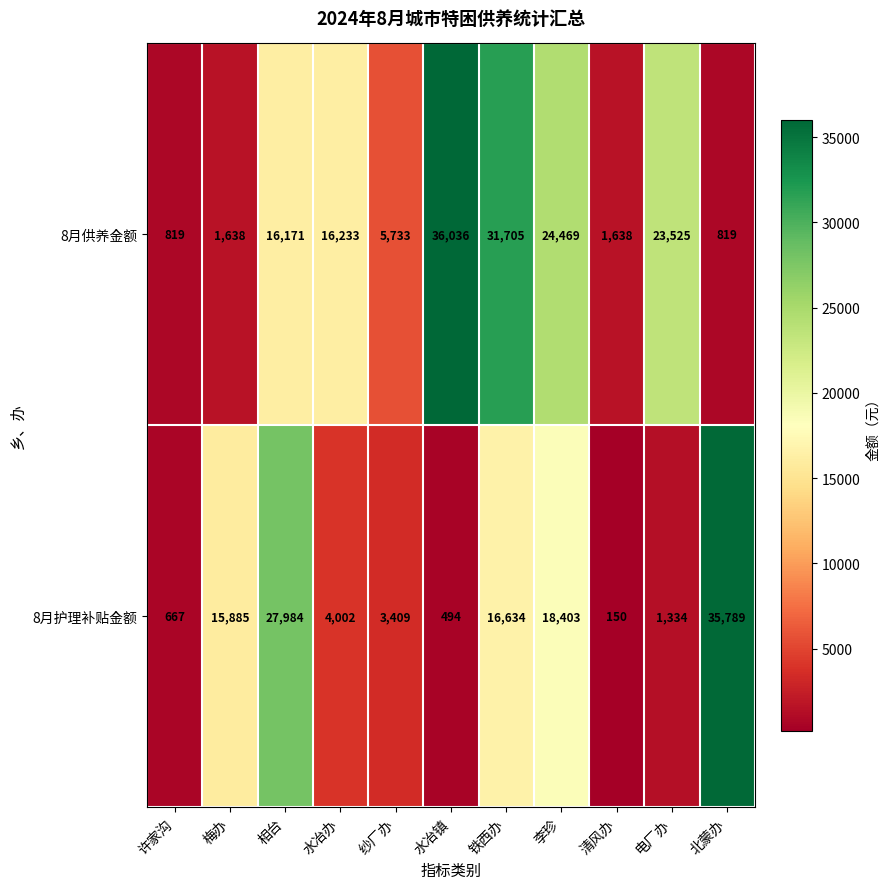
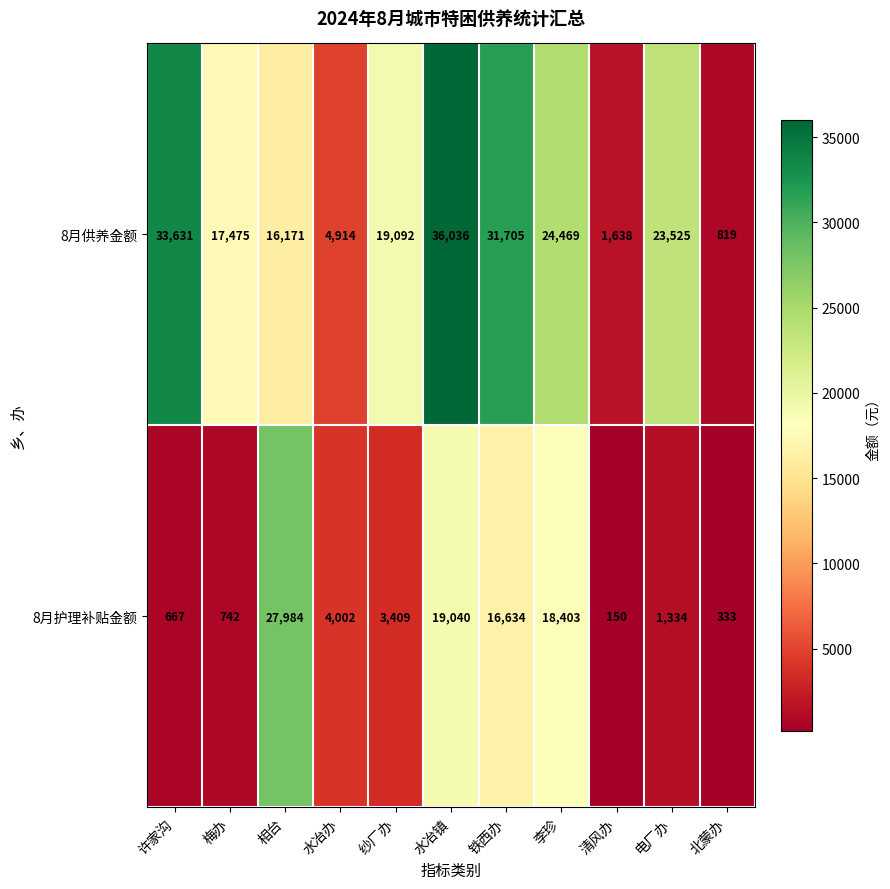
8月供养金额, 许家沟: 819 -> 33,631
8月供养金额, 梅办: 1,638 -> 17,475
8月供养金额, 水冶办: 16,233 -> 4,914
8月供养金额, 纱厂办: 5,733 -> 19,092
8月护理补贴金额, 梅办: 15,885 -> 742
8月护理补贴金额, 水冶镇: 494 -> 19,040
8月护理补贴金额, 北蒙办: 35,789 -> 333
